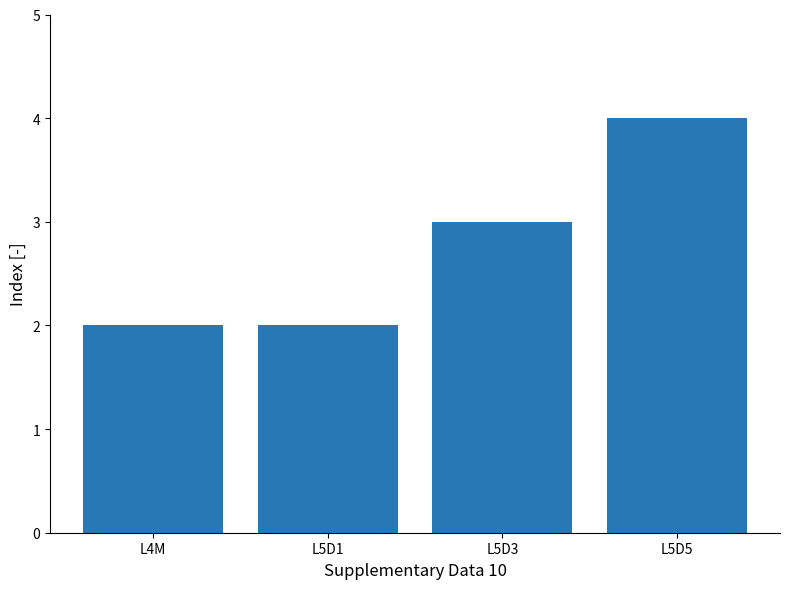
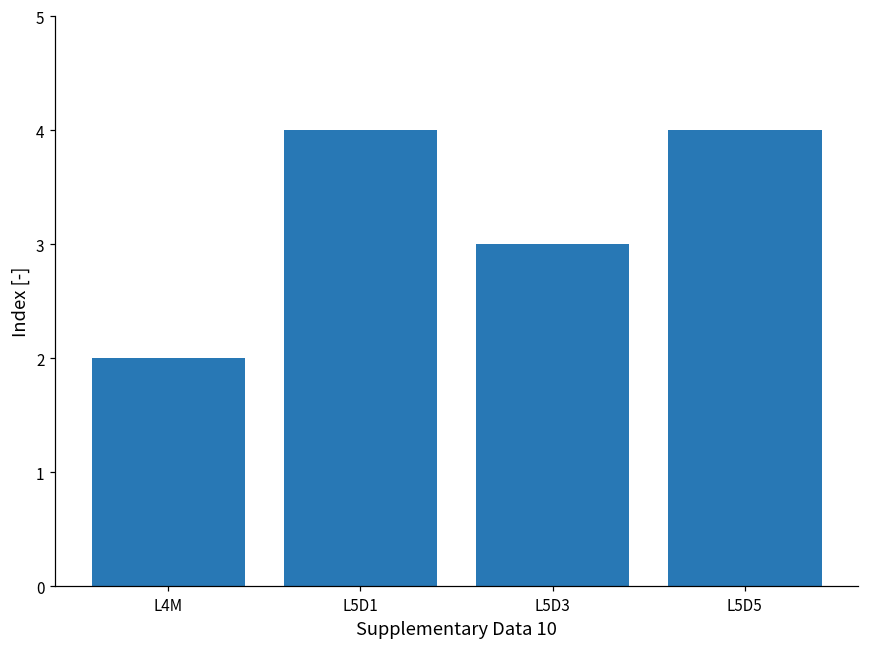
L5D1: 2 -> 4
